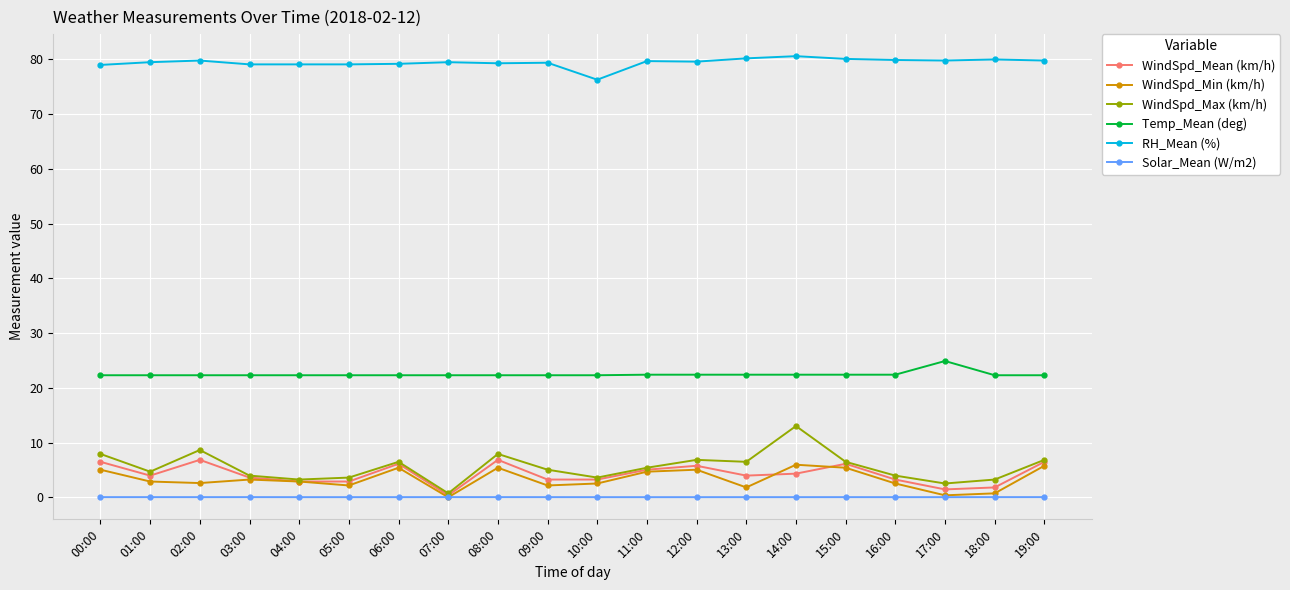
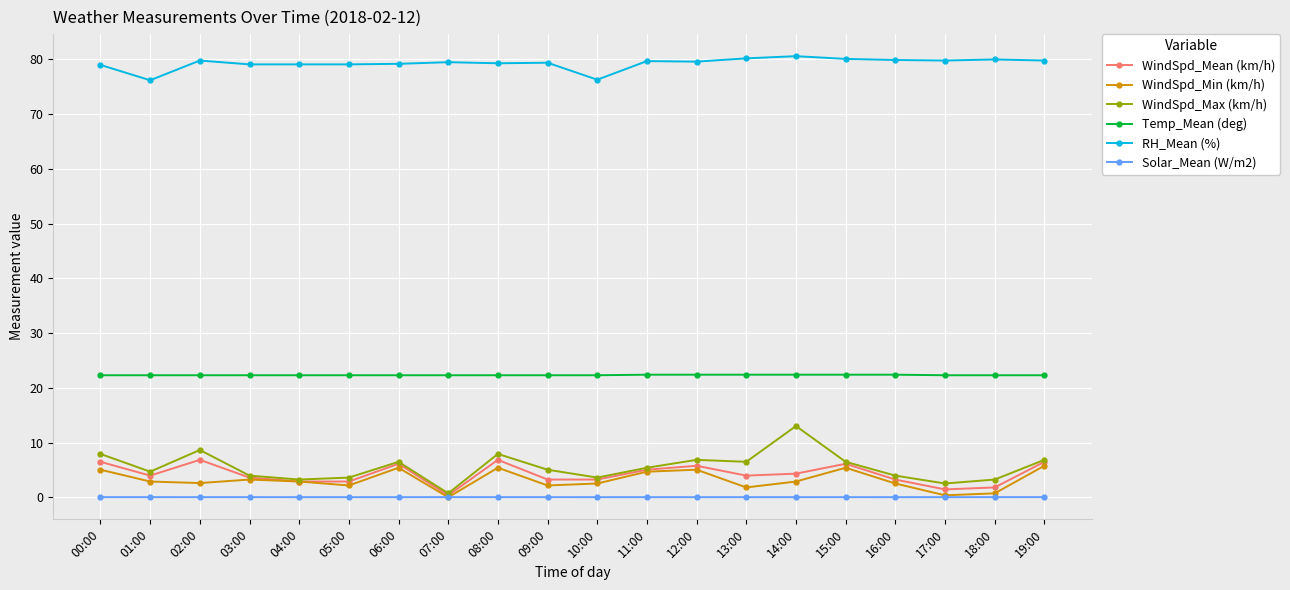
RH_Mean (%), 01:00: 80 -> 76
WindSpd_Min (km/h), 14:00: 6 -> 3
Temp_Mean (deg), 17:00: 25 -> 22
